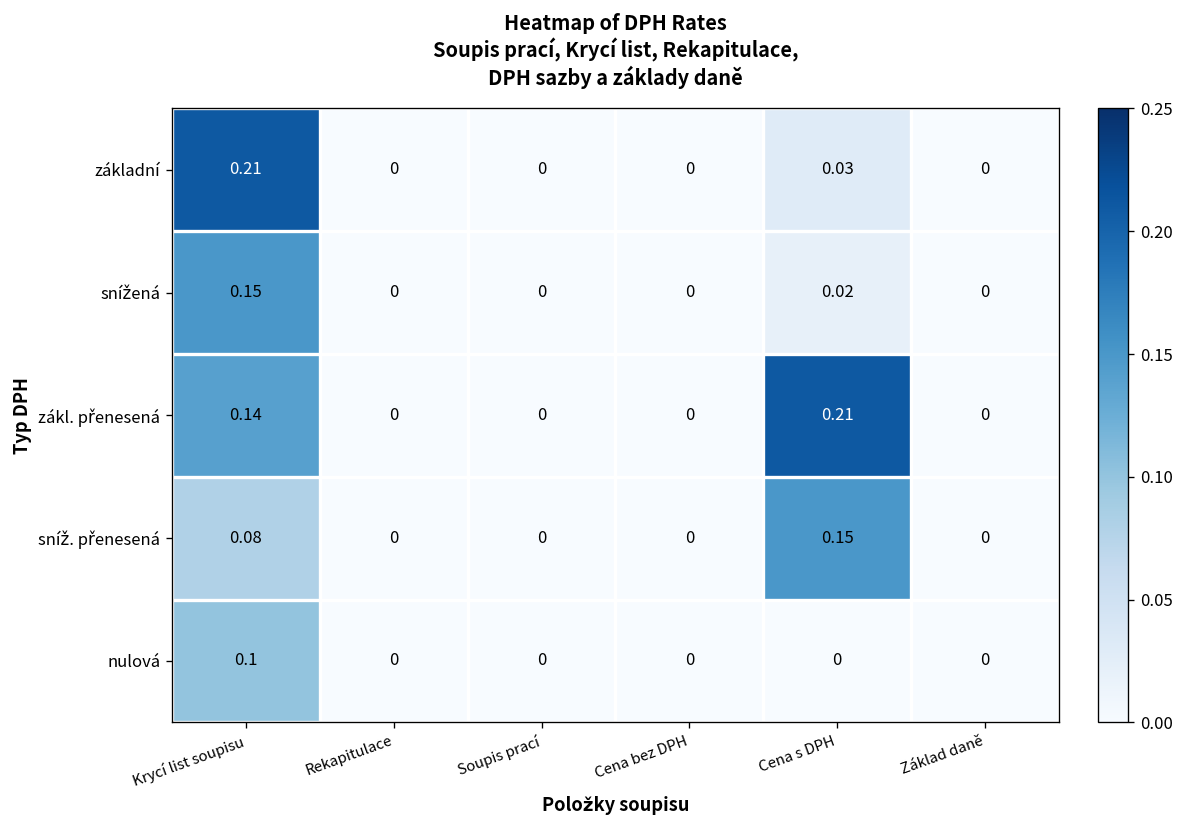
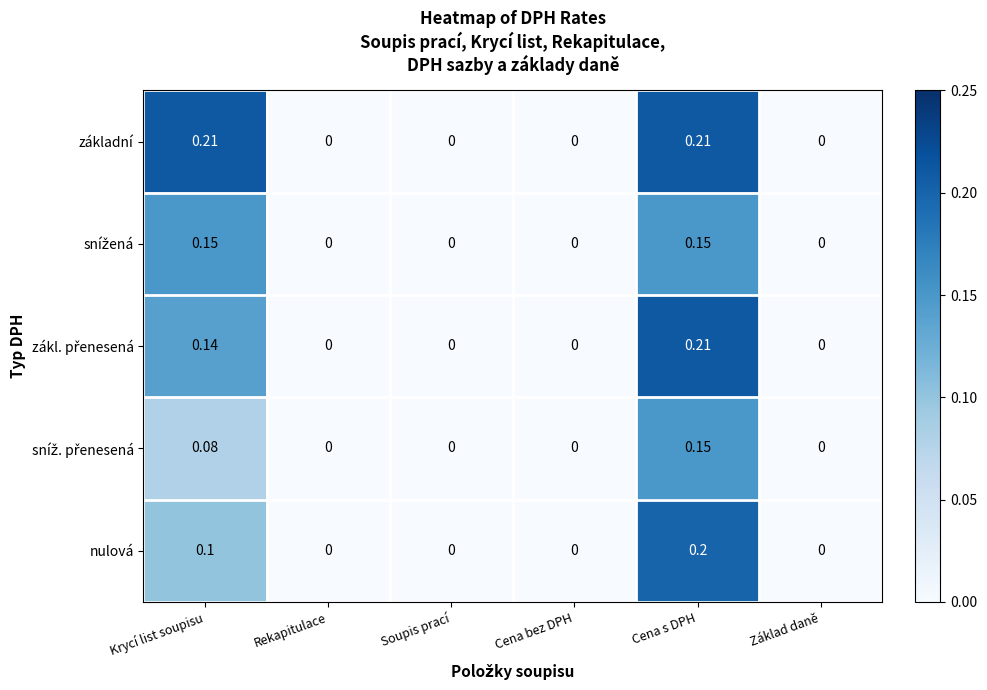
základní, Cena s DPH: 0.03 -> 0.21
snížená, Cena s DPH: 0.02 -> 0.15
nulová, Cena s DPH: 0 -> 0.2
